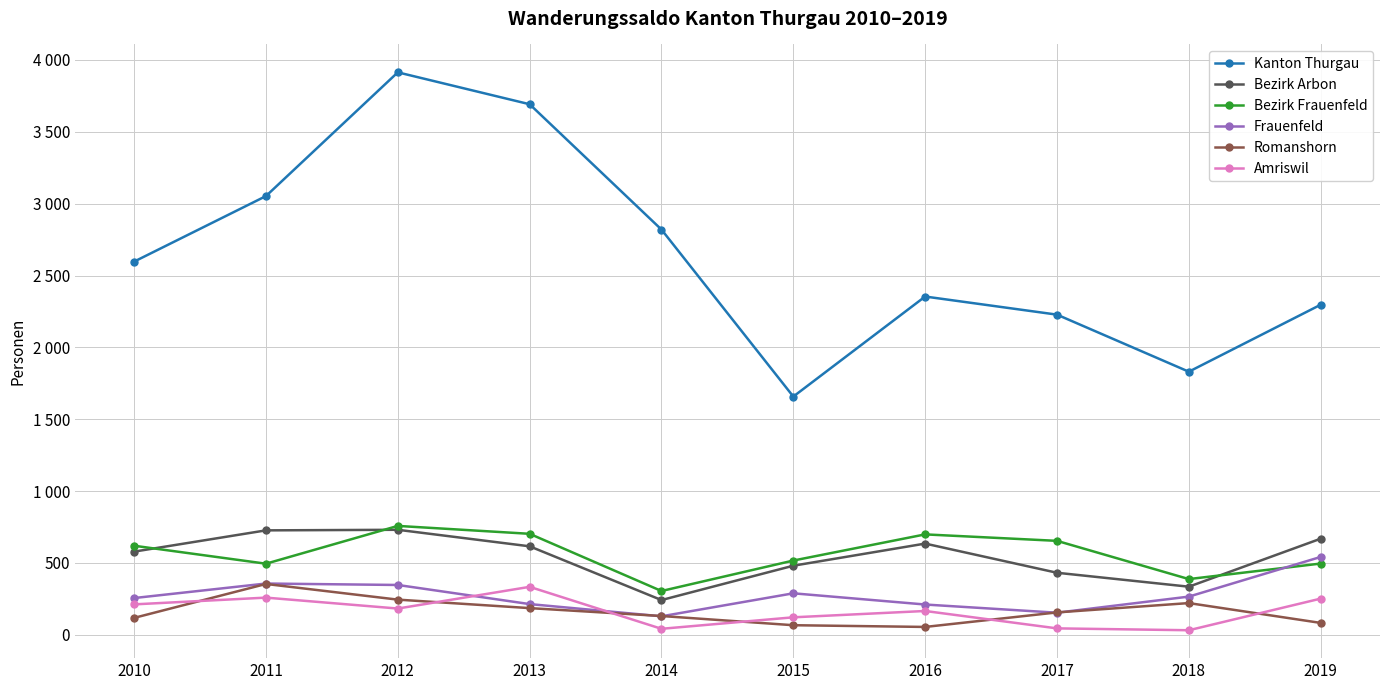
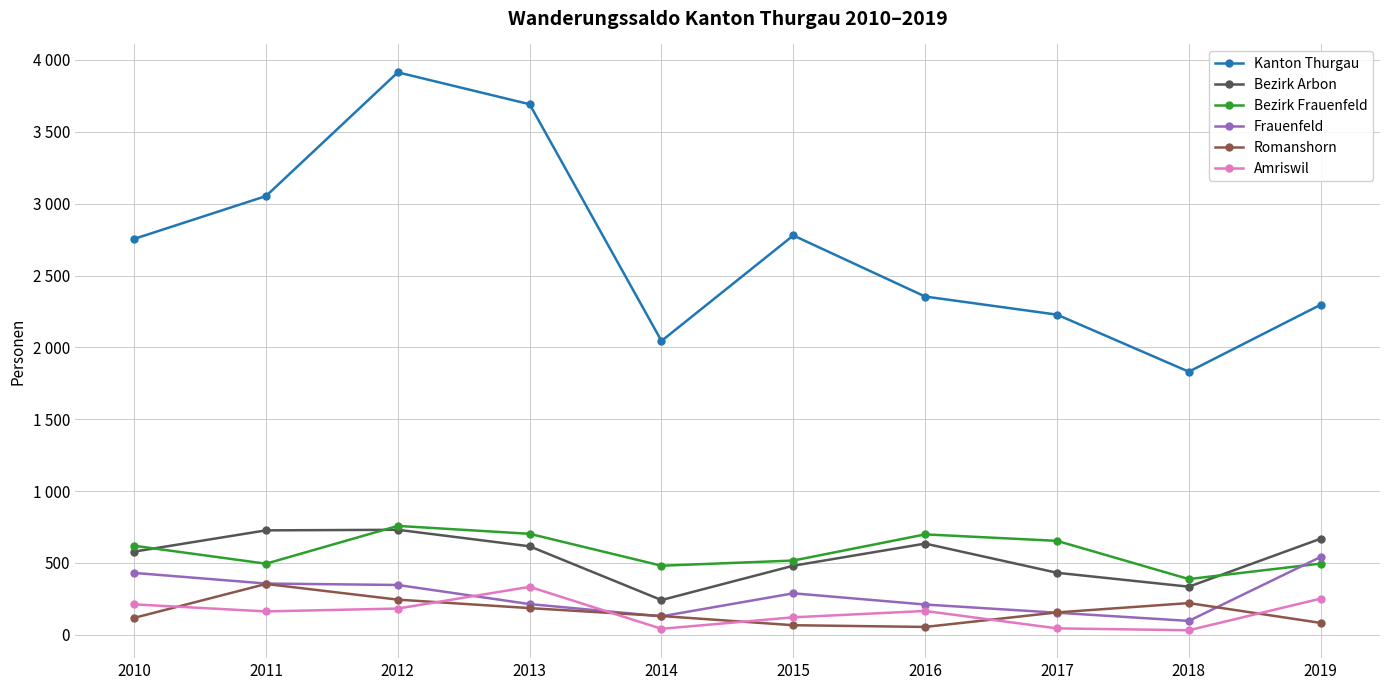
Kanton Thurgau, 2010: 2600 -> 2760
Frauenfeld, 2010: 260 -> 430
Amriswil, 2011: 260 -> 160
Kanton Thurgau, 2014: 2820 -> 2050
Bezirk Frauenfeld, 2014: 310 -> 480
Kanton Thurgau, 2015: 1660 -> 2780
Frauenfeld, 2018: 270 -> 100
